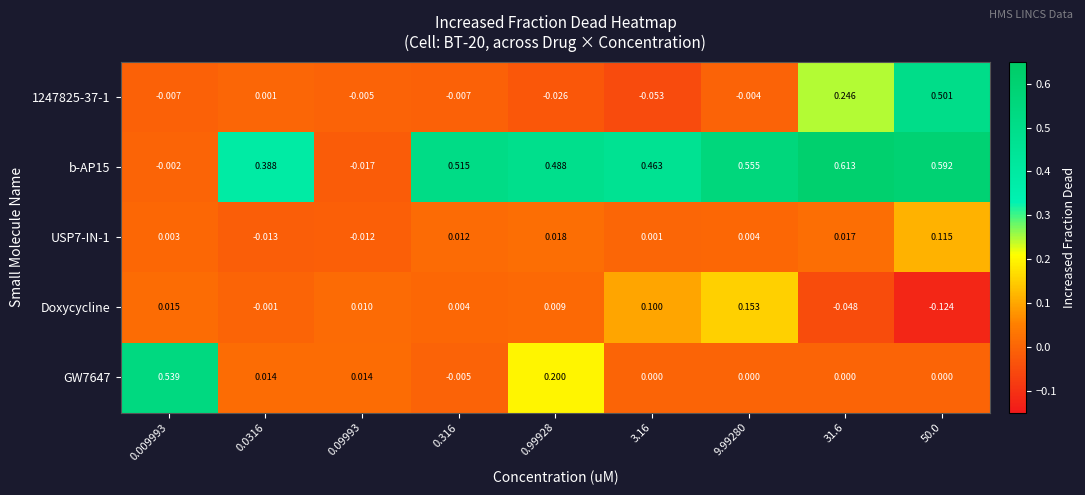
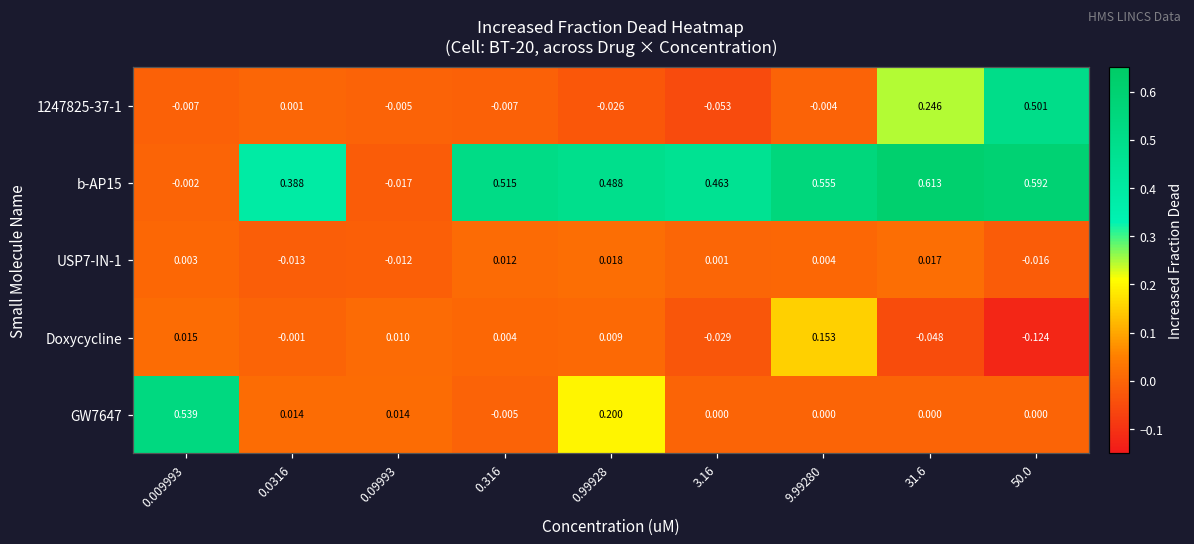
USP7-IN-1, 50.0: 0.115 -> -0.016
Doxycycline, 3.16: 0.100 -> -0.029
